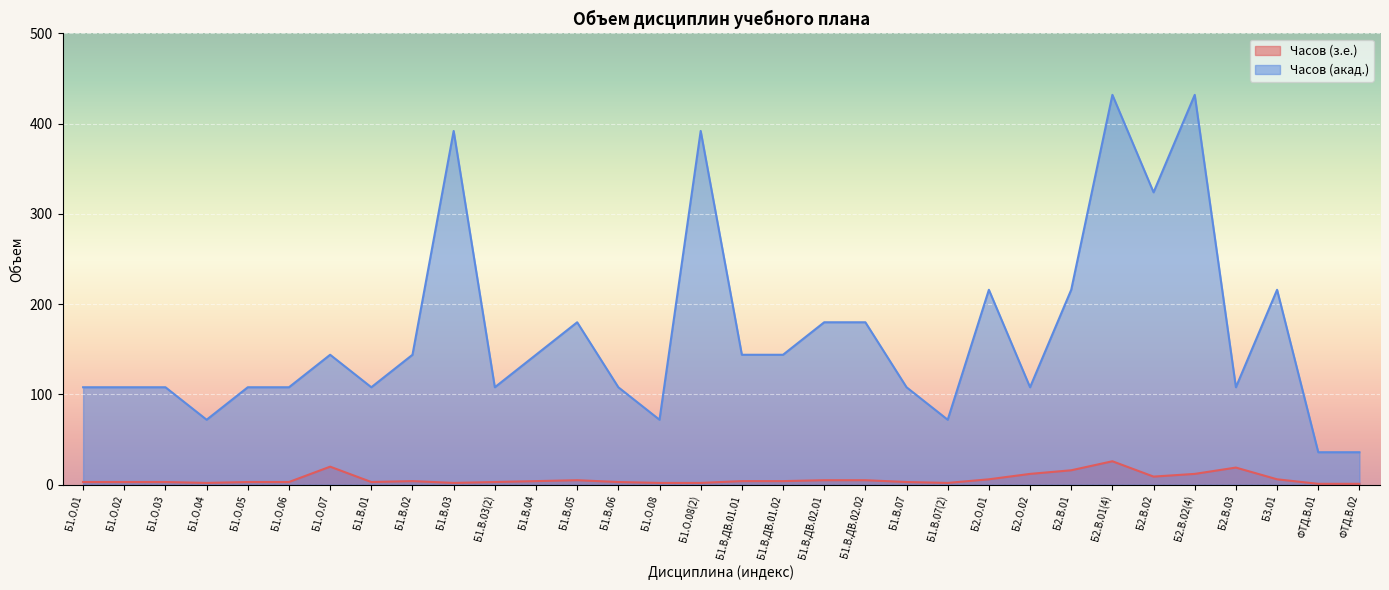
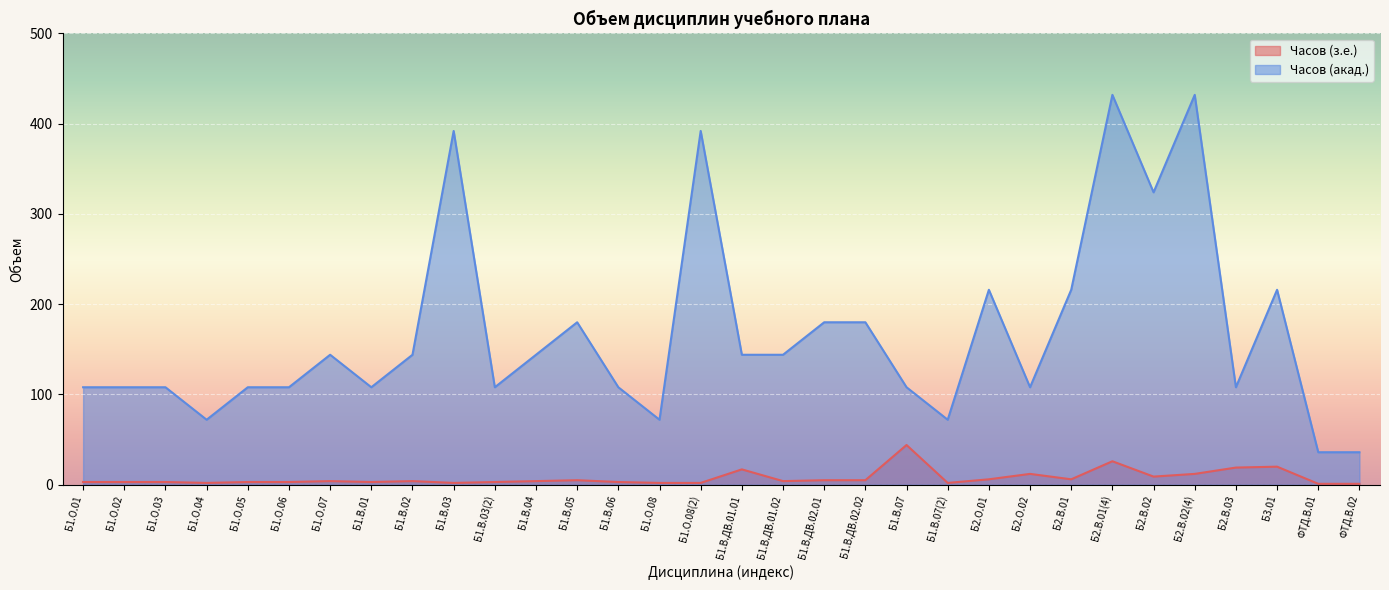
Часов (з.е.), Б1.О.07: 20 -> 0
Часов (з.е.), Б1.В.ДВ.01.01: 0 -> 20
Часов (з.е.), Б1.В.07: 0 -> 40
Часов (з.е.), Б2.В.01: 20 -> 10
Часов (з.е.), Б3.01: 10 -> 20
